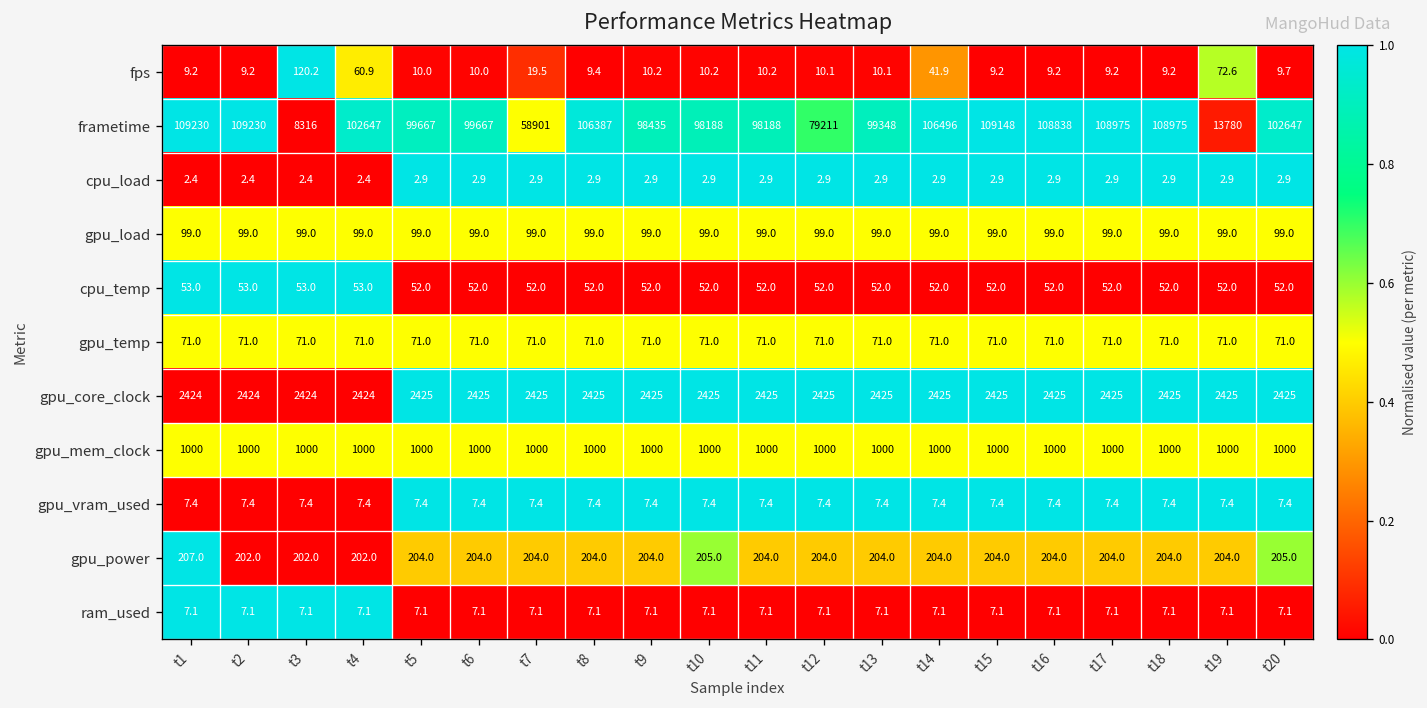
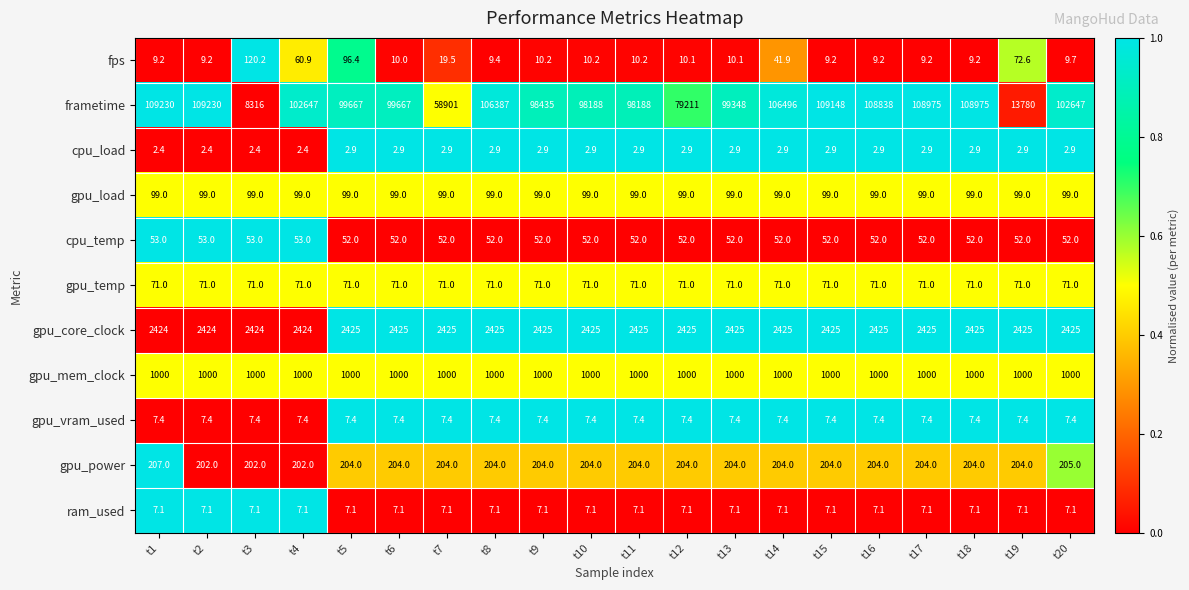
fps, t5: 10.0 -> 96.4
gpu_power, t10: 205.0 -> 204.0
